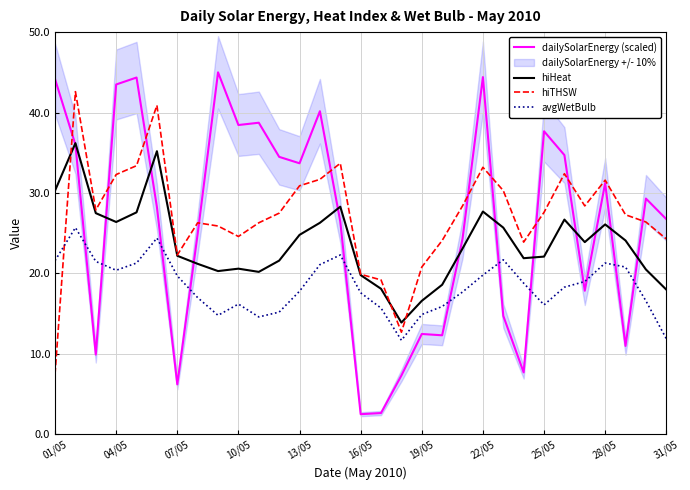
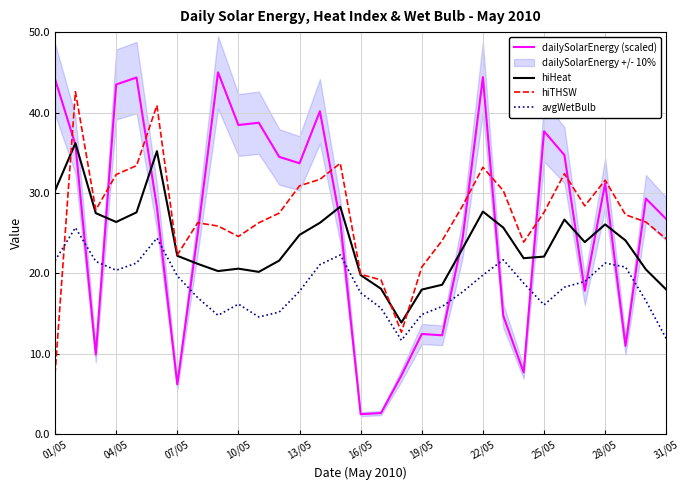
hiHeat, 19/05: 17 -> 18
